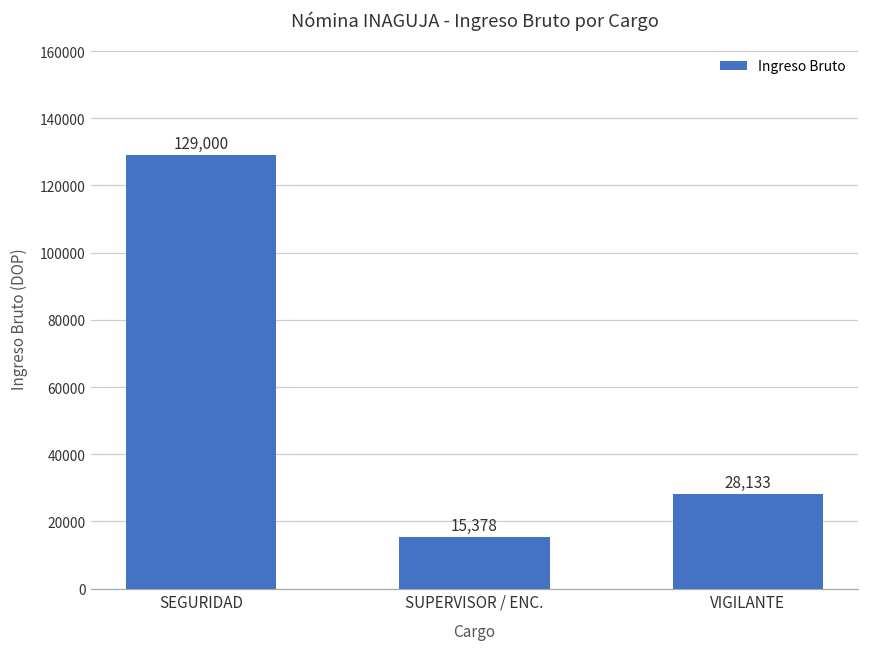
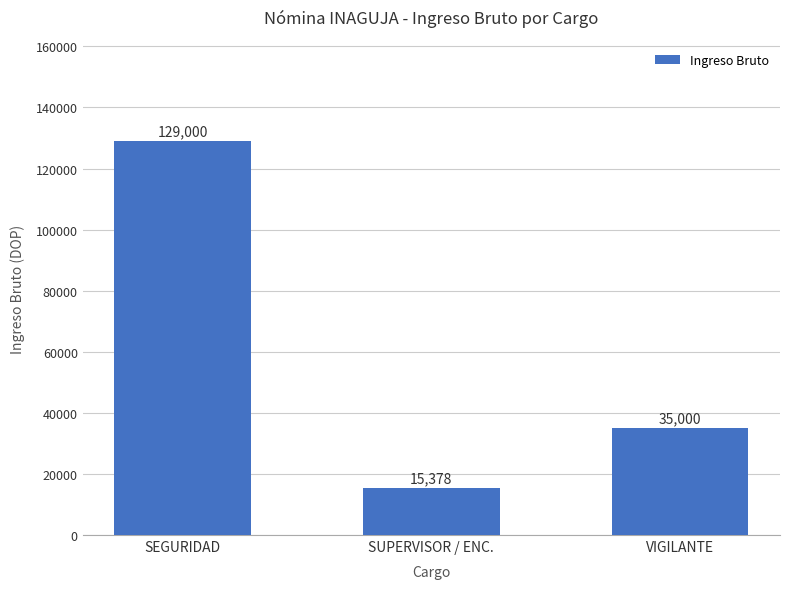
VIGILANTE: 28,133 -> 35,000
